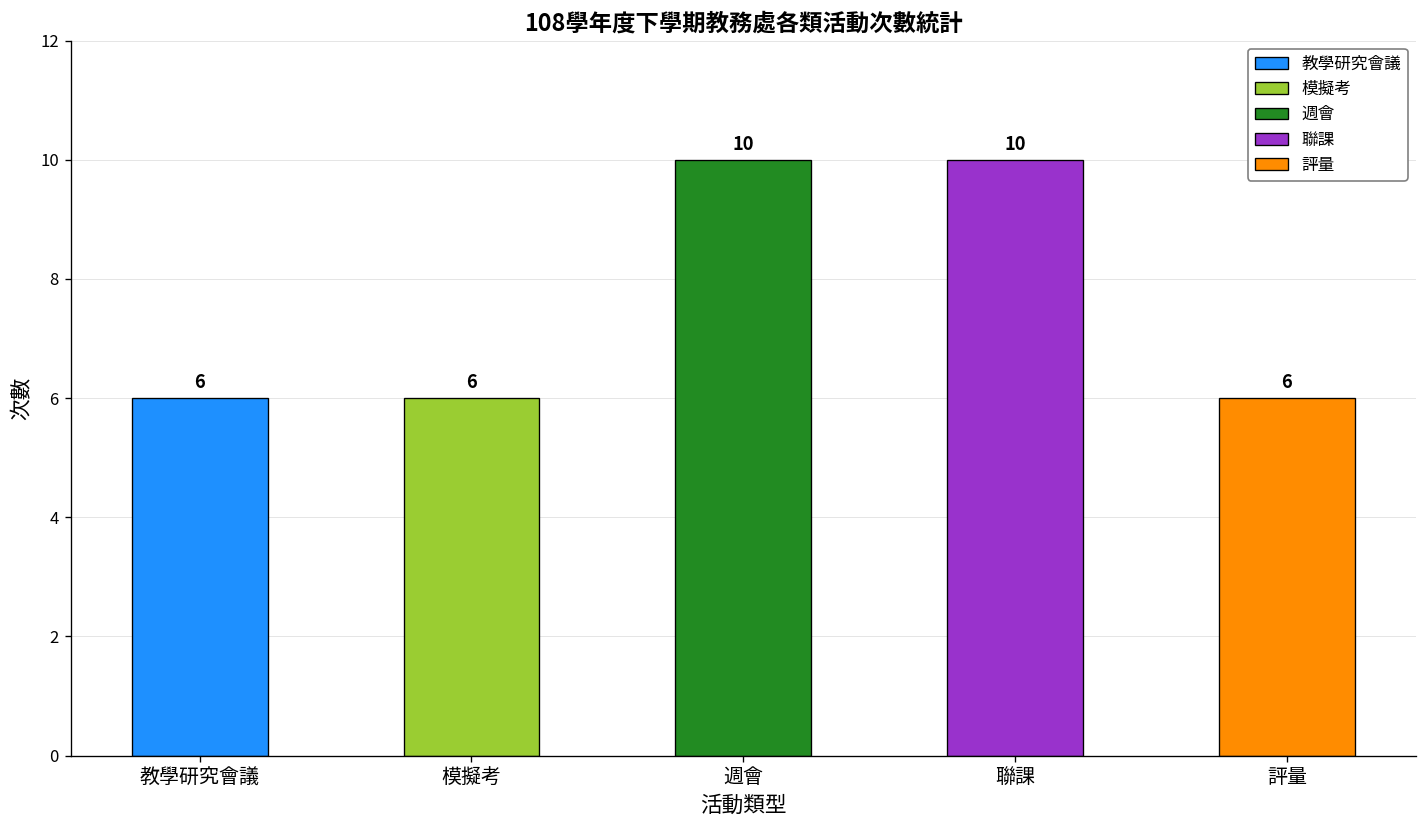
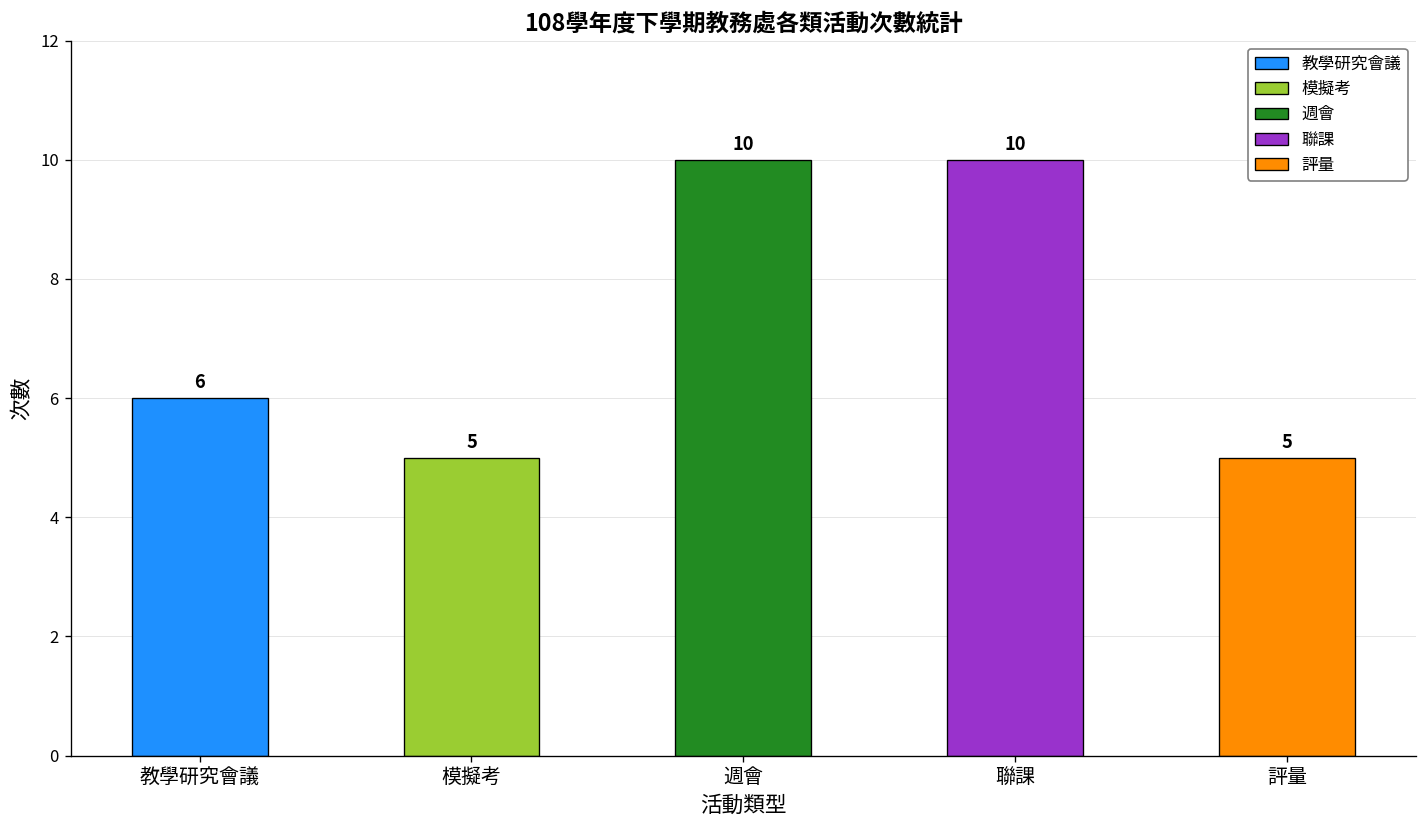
模擬考: 6 -> 5
評量: 6 -> 5
